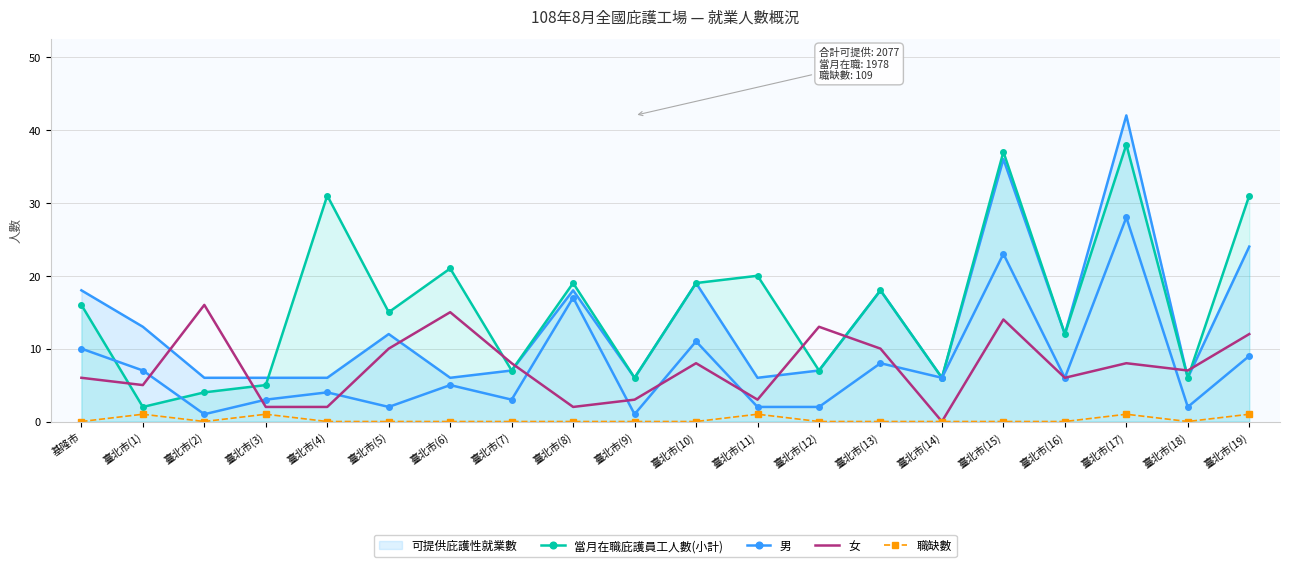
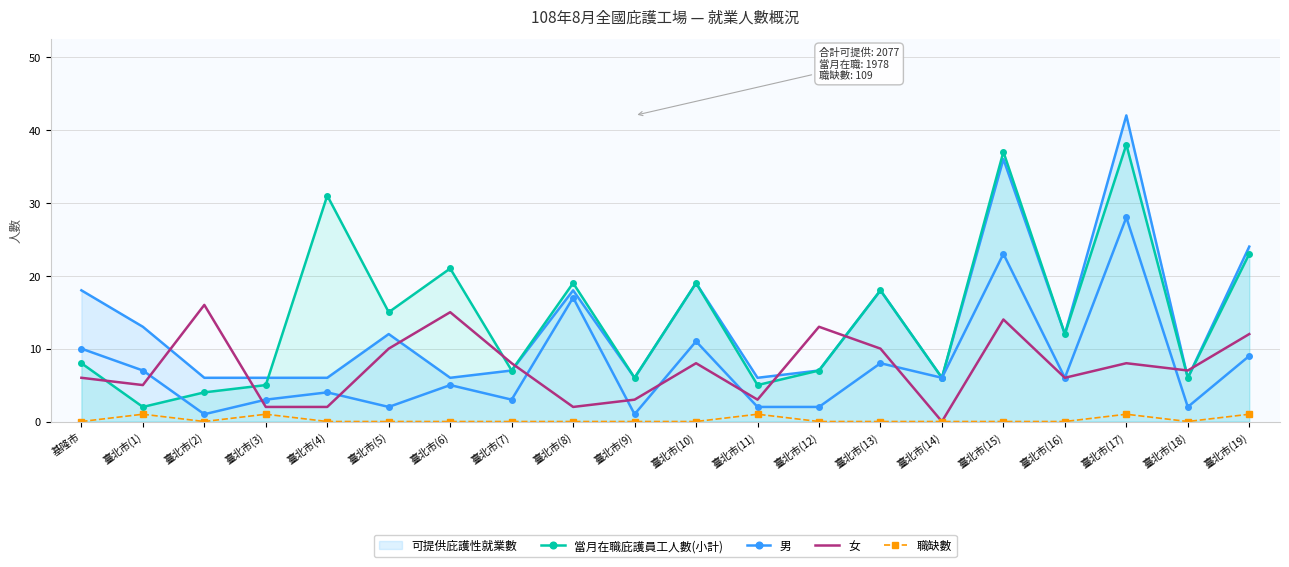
當月在職庇護員工人數(小計), 基隆市: 16 -> 8
當月在職庇護員工人數(小計), 臺北市(11): 20 -> 5
當月在職庇護員工人數(小計), 臺北市(19): 31 -> 23
